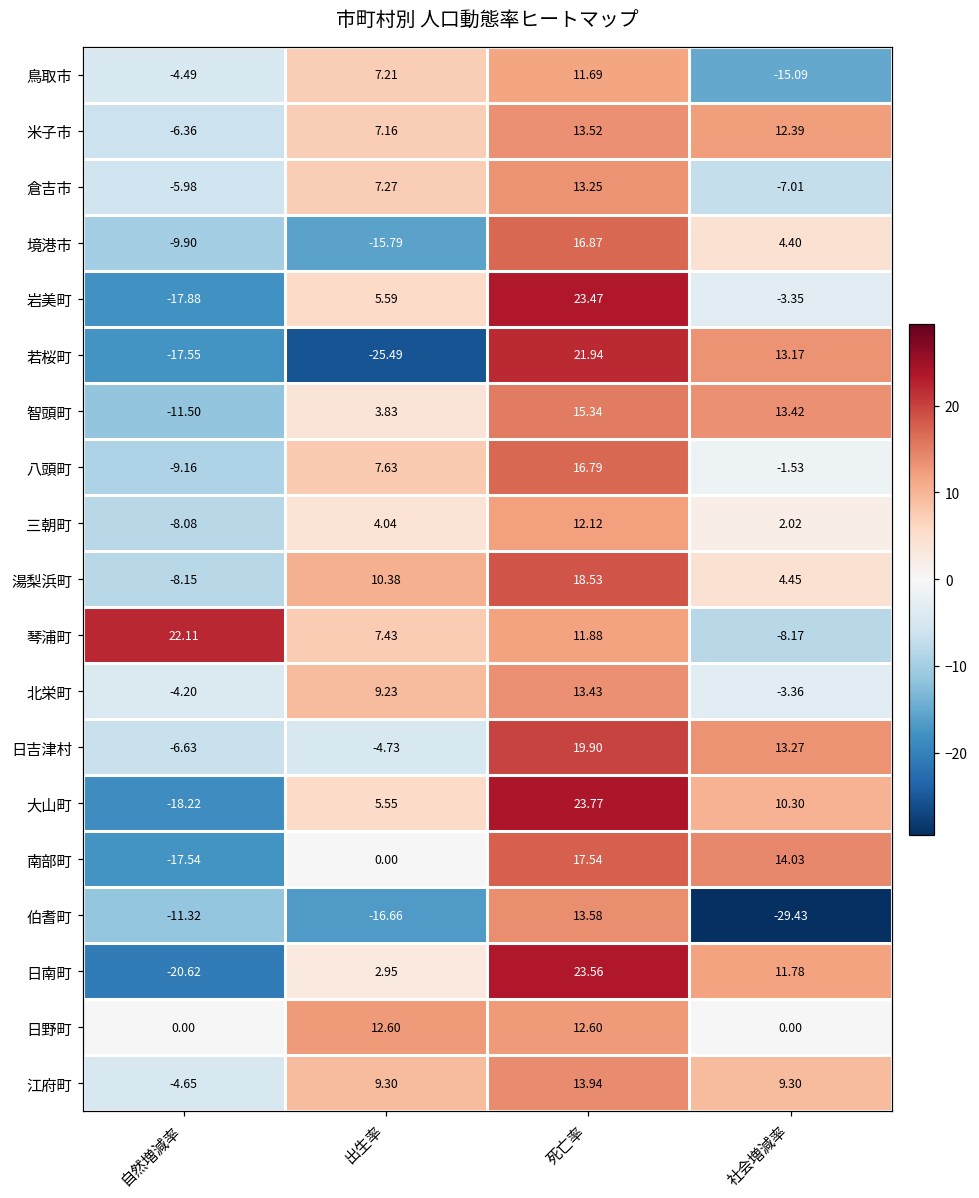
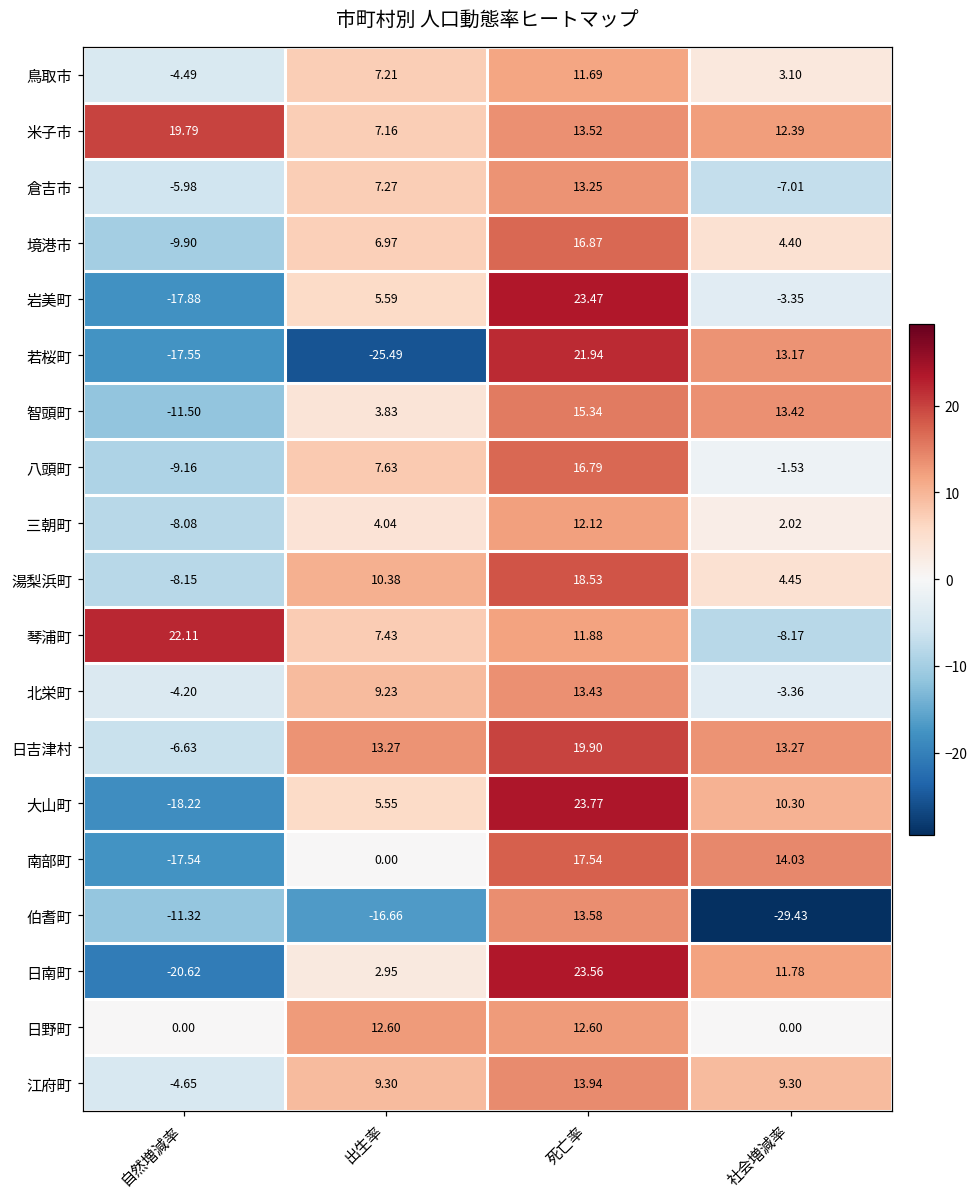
鳥取市, 社会増減率: -15.09 -> 3.10
米子市, 自然増減率: -6.36 -> 19.79
境港市, 出生率: -15.79 -> 6.97
日吉津村, 出生率: -4.73 -> 13.27
